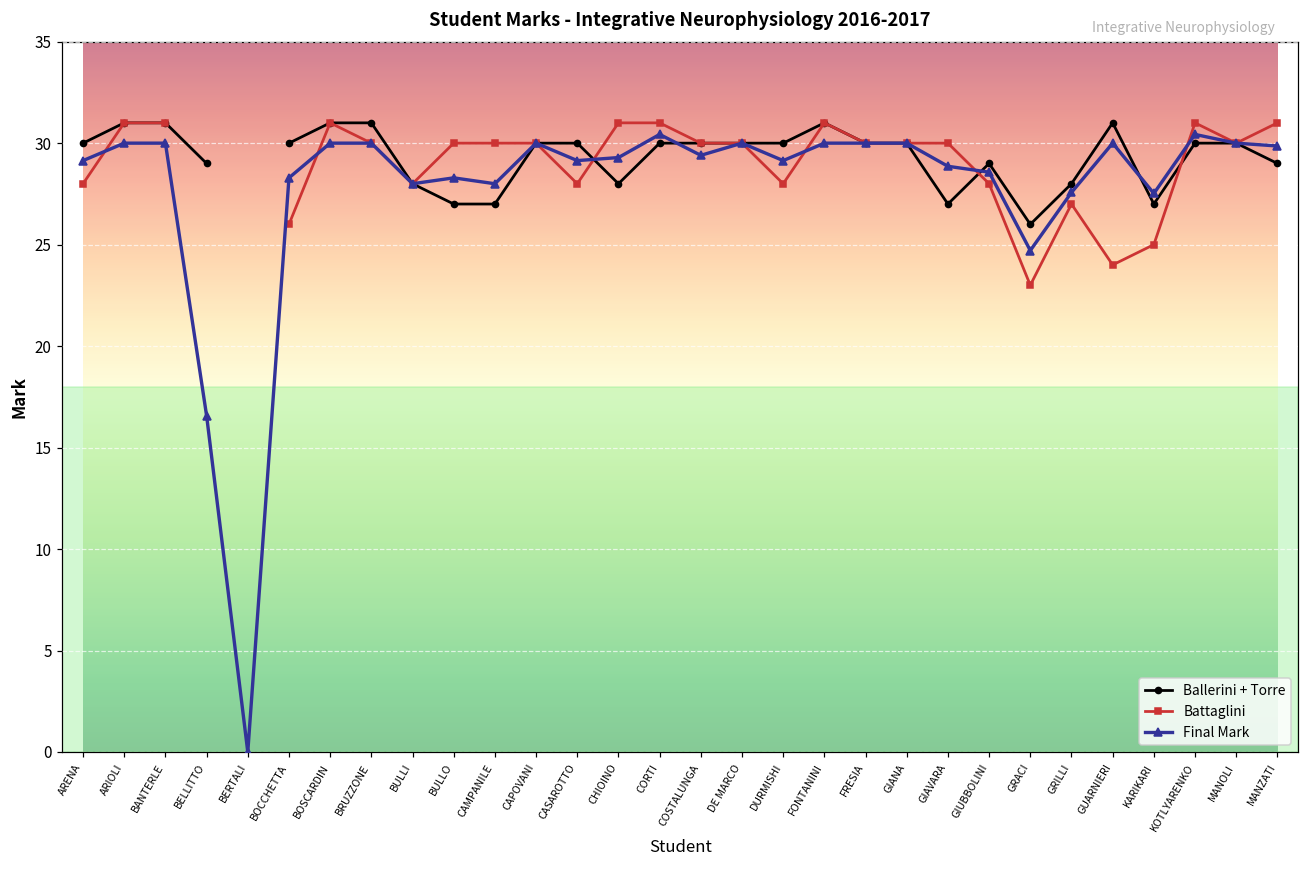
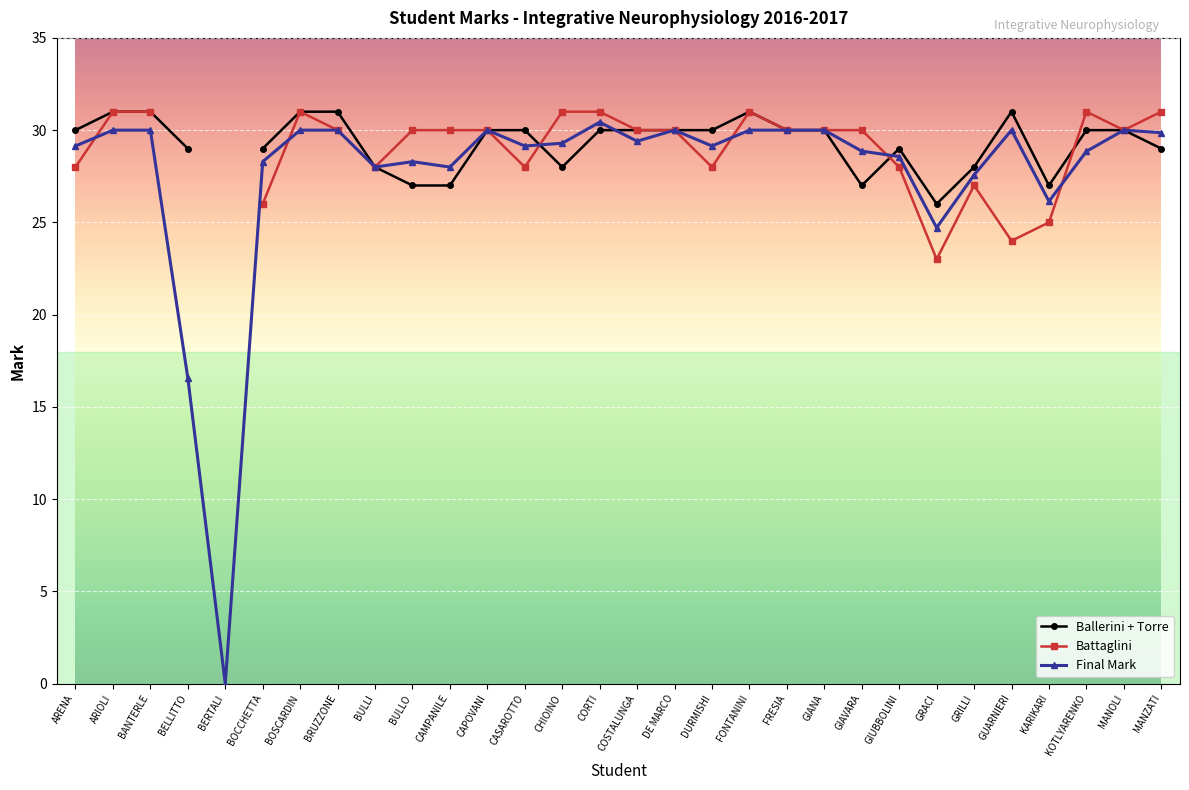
Ballerini + Torre, BOCCHETTA: 30 -> 29
Final Mark, KARIKARI: 27.5 -> 26.1
Final Mark, KOTLYARENKO: 30.4 -> 28.9
